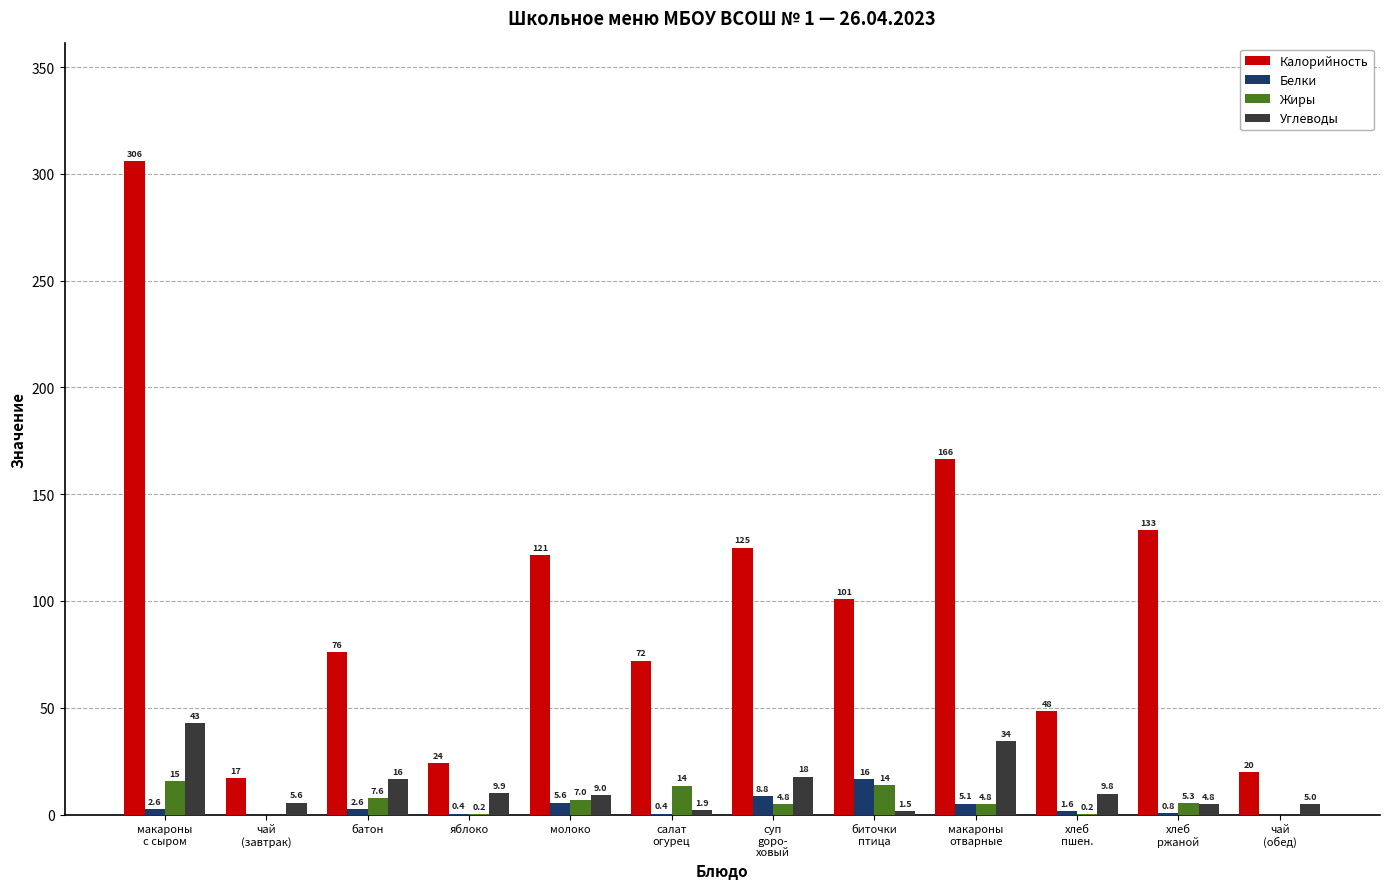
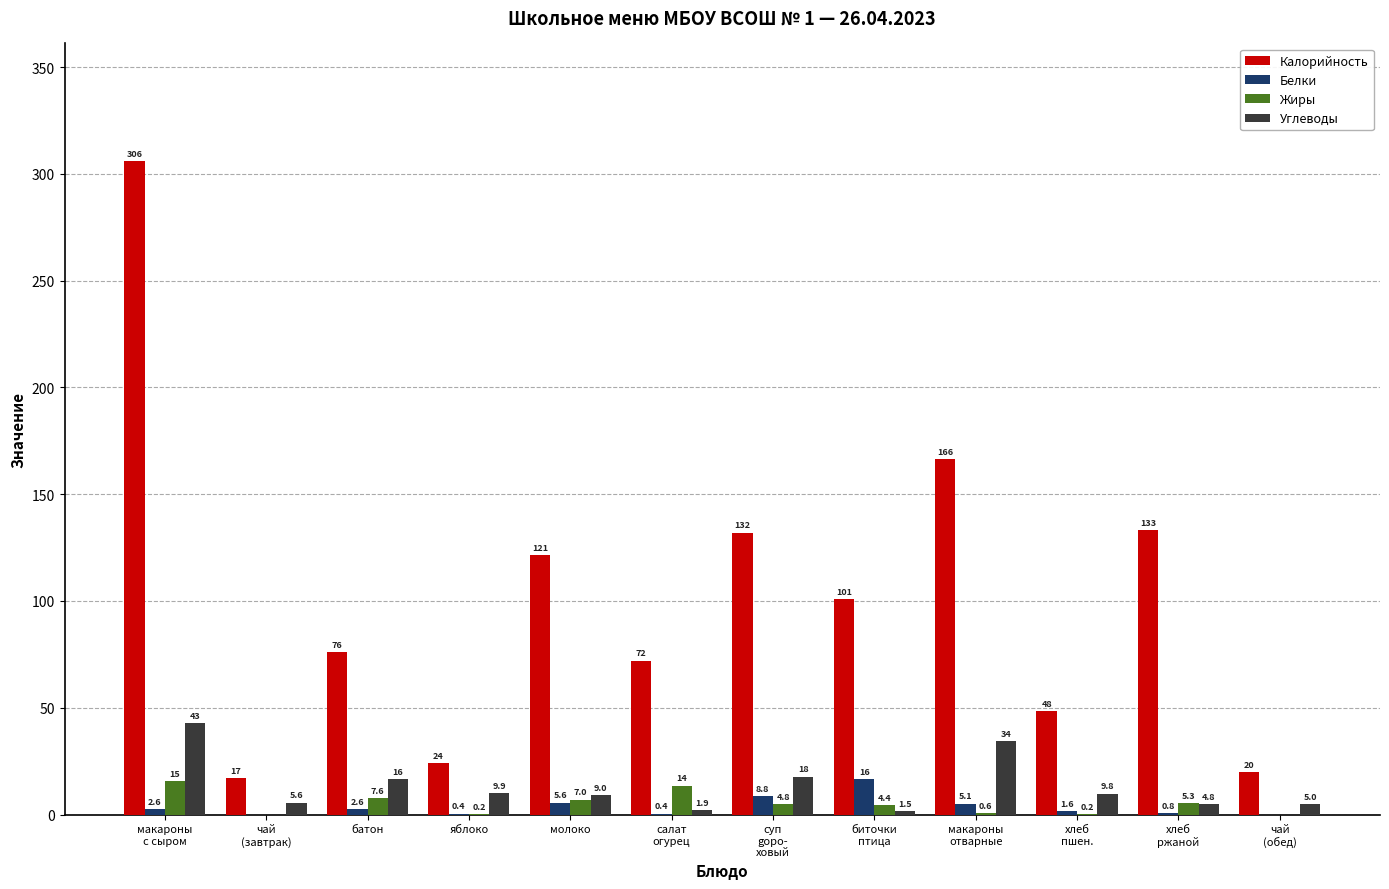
Калорийность, суп gоро- ховый: 125 -> 132
Жиры, биточки птица: 14 -> 4.4
Жиры, макароны отварные: 4.8 -> 0.6
